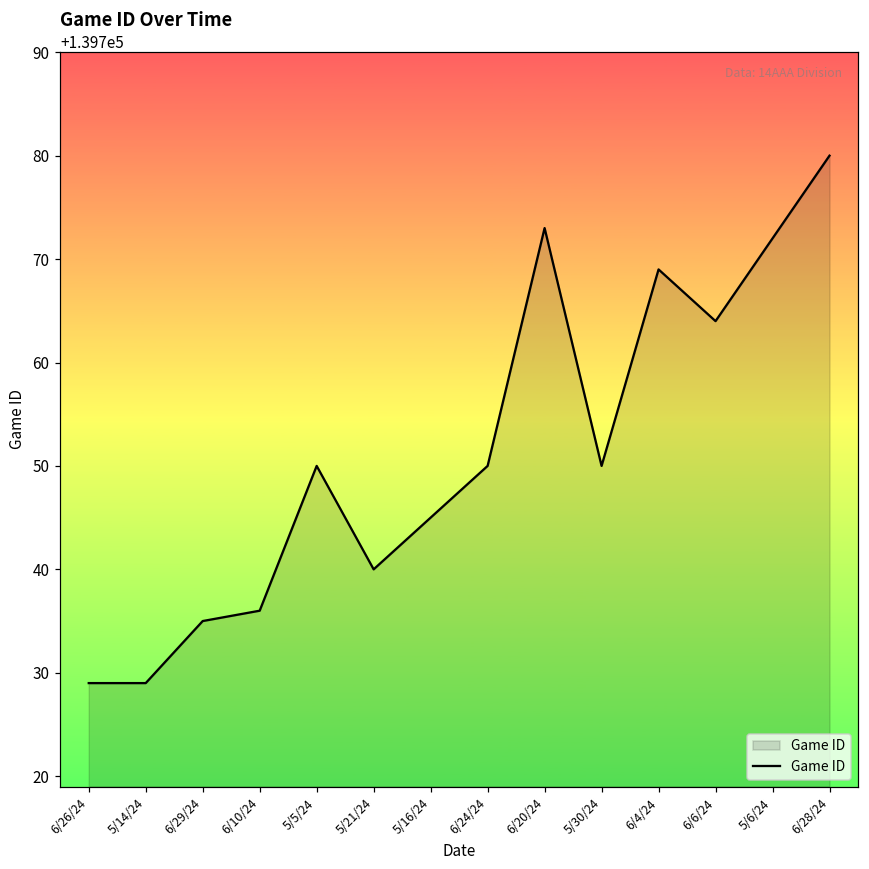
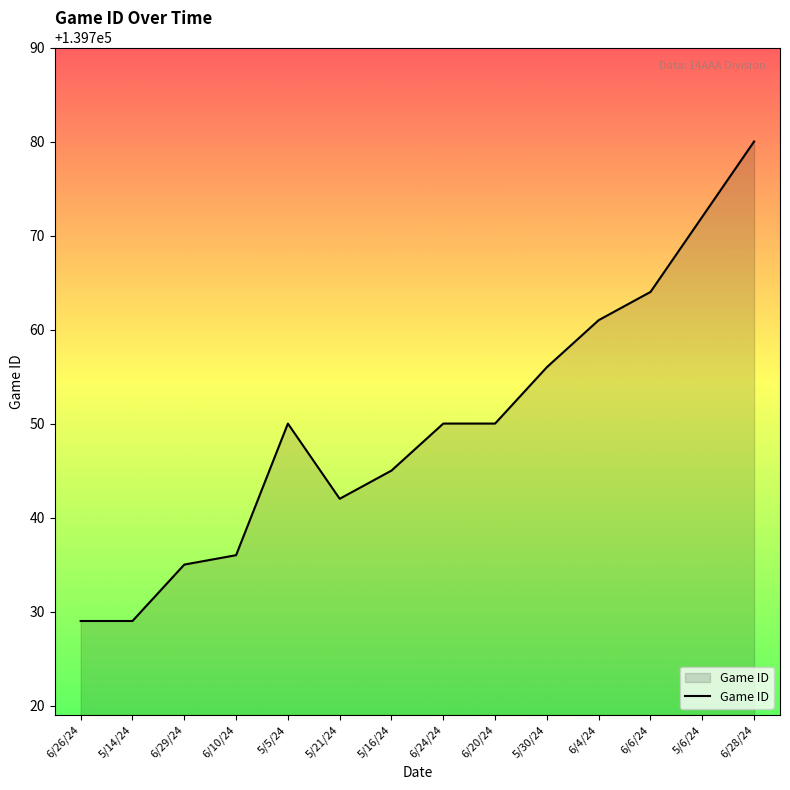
5/21/24: 139740 -> 139742
6/20/24: 139773 -> 139750
5/30/24: 139750 -> 139756
6/4/24: 139769 -> 139761
